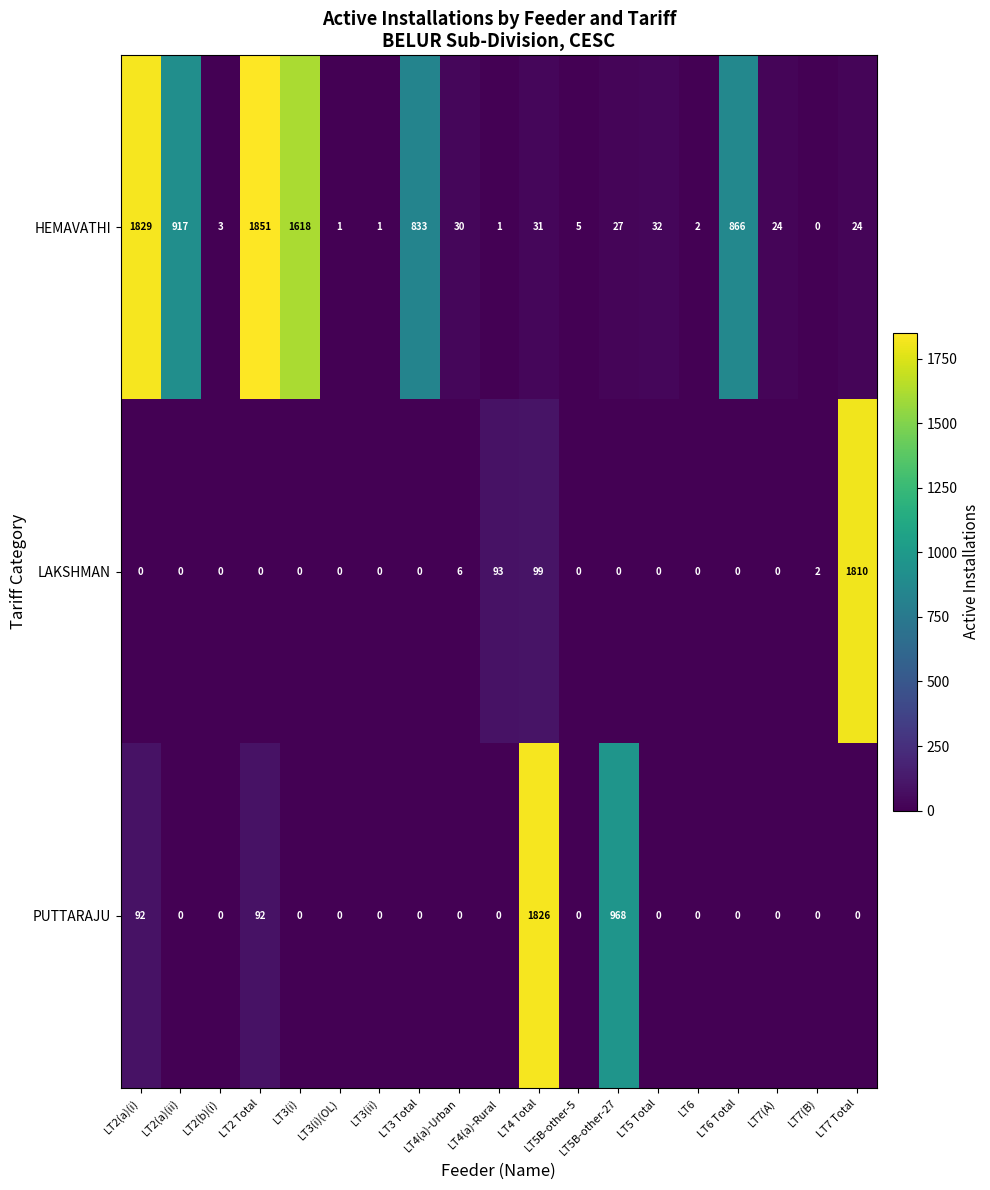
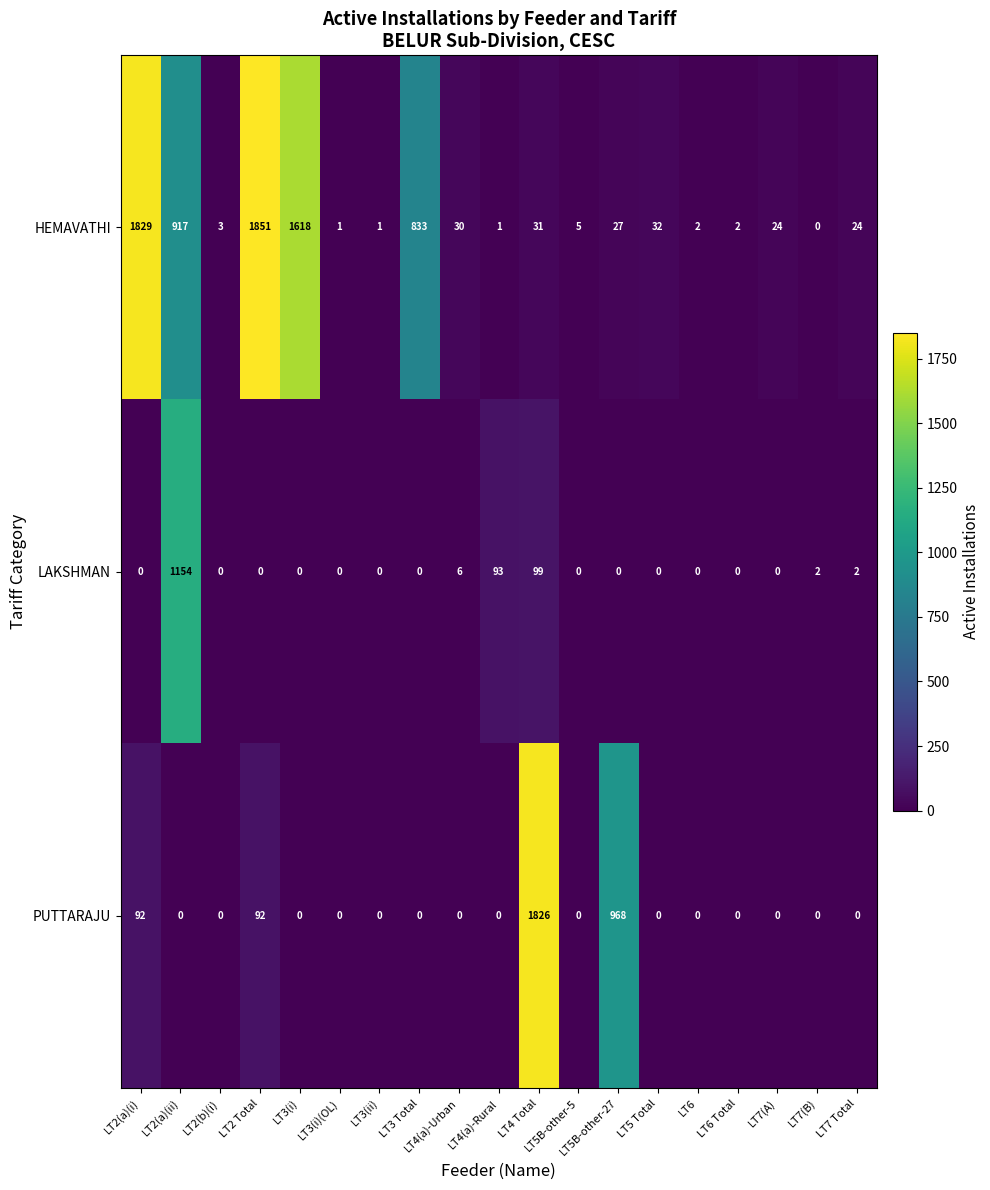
HEMAVATHI, LT6 Total: 866 -> 2
LAKSHMAN, LT2(a)(ii): 0 -> 1154
LAKSHMAN, LT7 Total: 1810 -> 2
